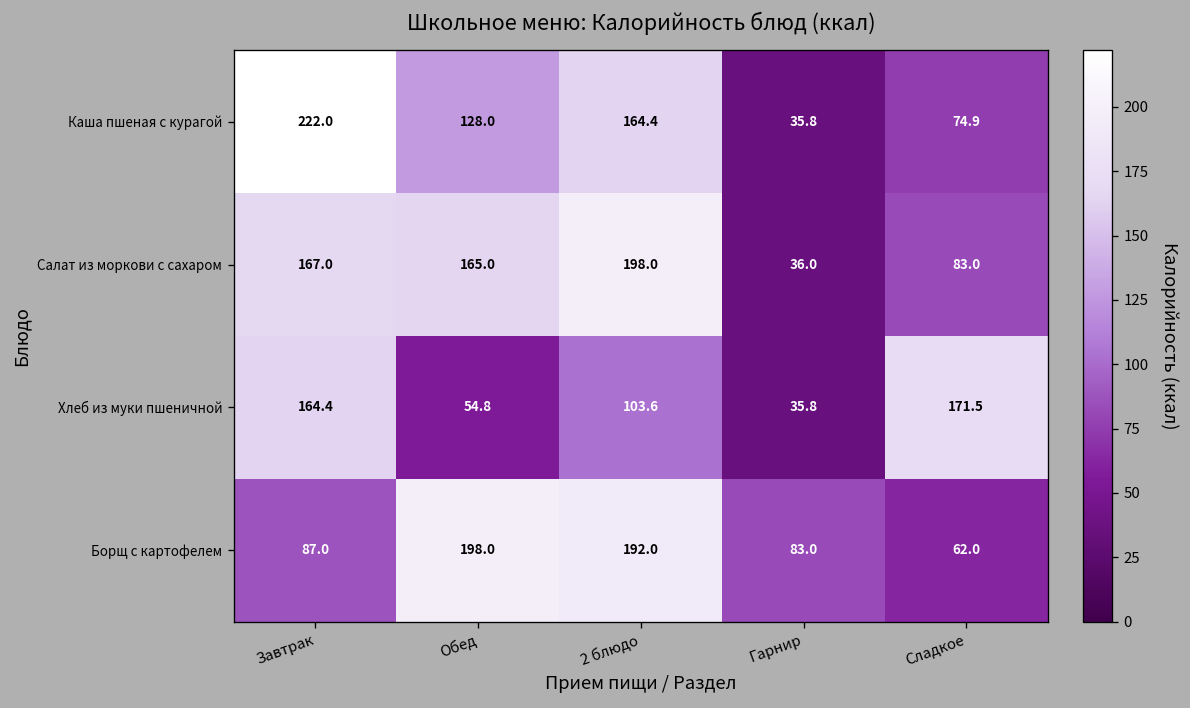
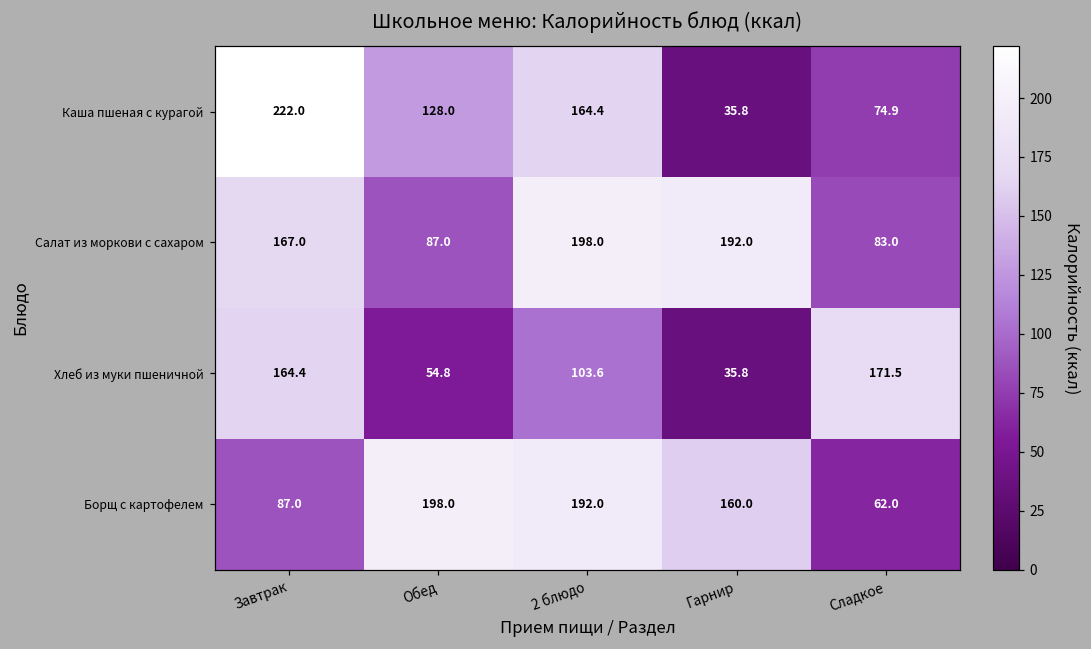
Салат из моркови с сахаром, Обед: 165.0 -> 87.0
Салат из моркови с сахаром, Гарнир: 36.0 -> 192.0
Борщ с картофелем, Гарнир: 83.0 -> 160.0
